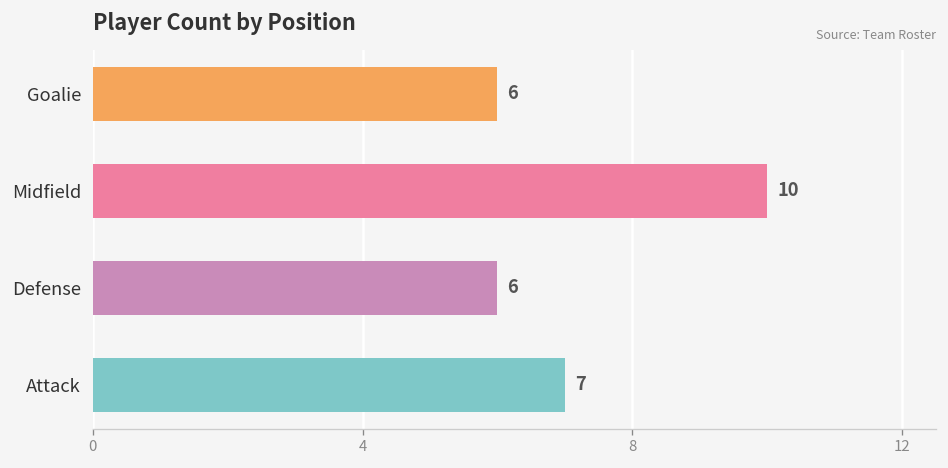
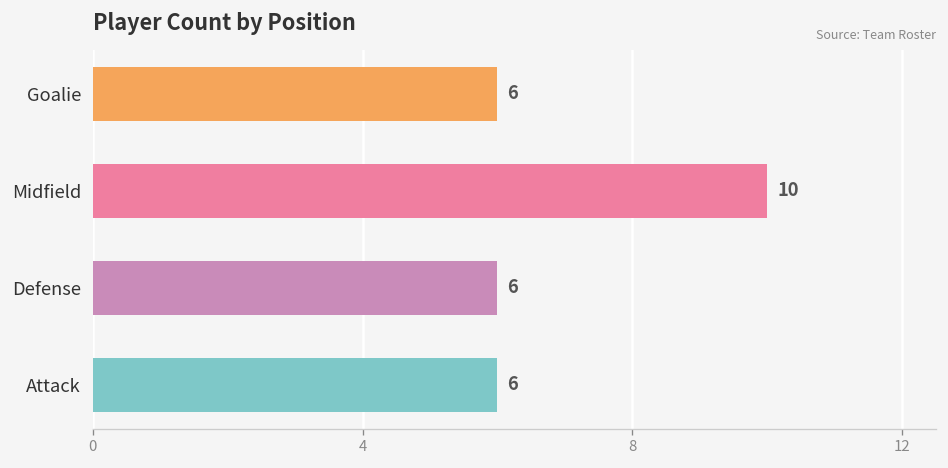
Attack: 7 -> 6
